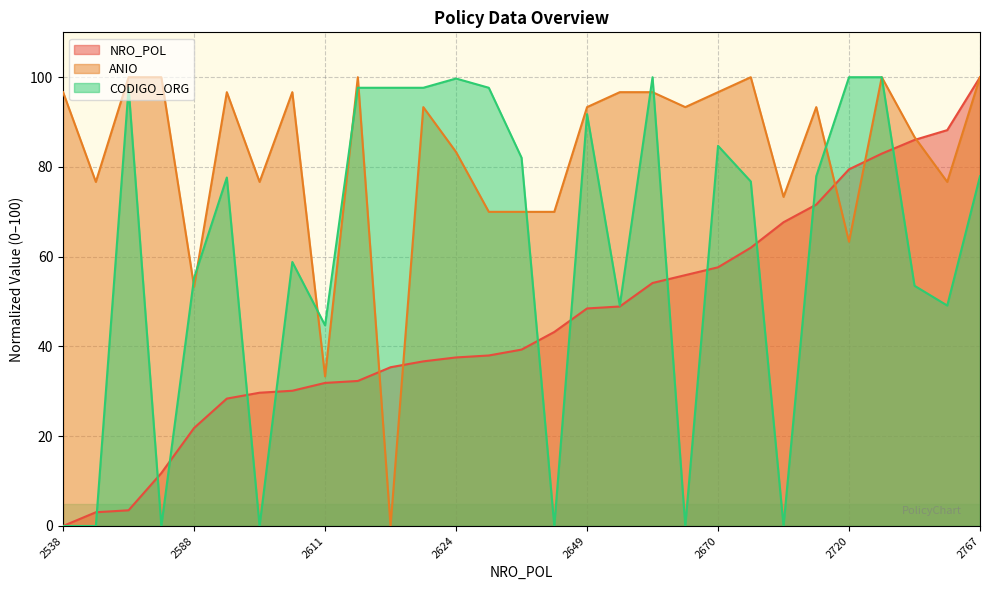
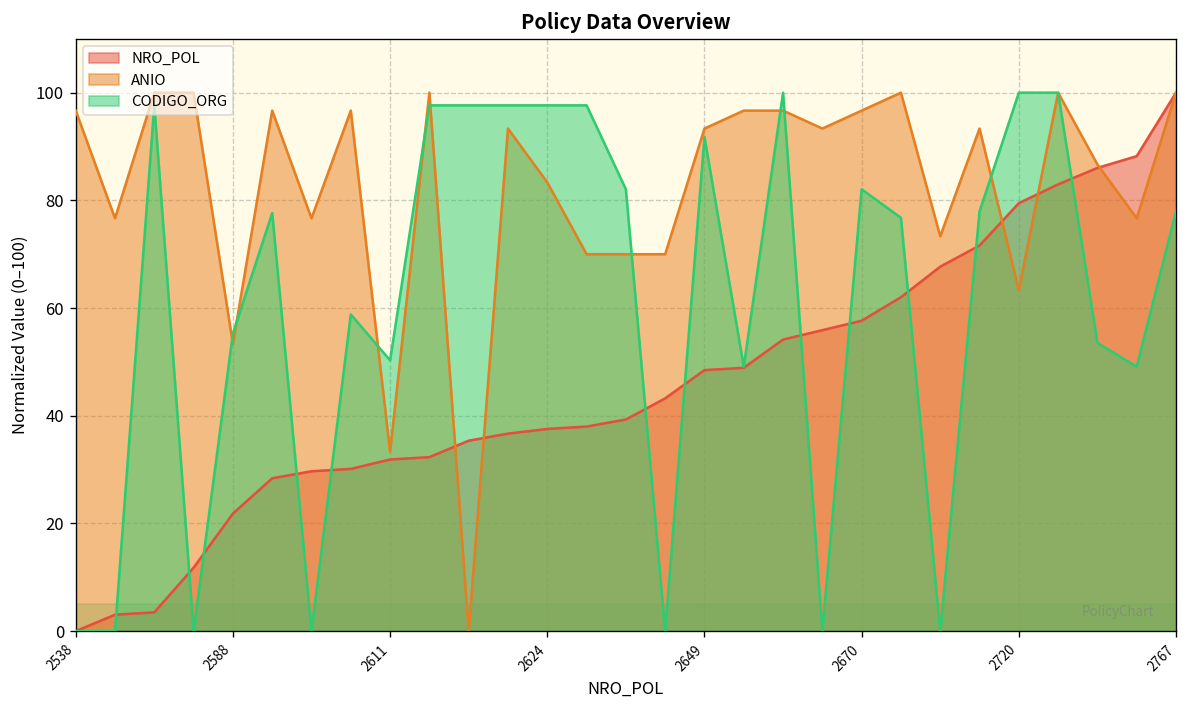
CODIGO_ORG, 2611: 45 -> 50
CODIGO_ORG, 2624: 100 -> 98
CODIGO_ORG, 2670: 85 -> 82
